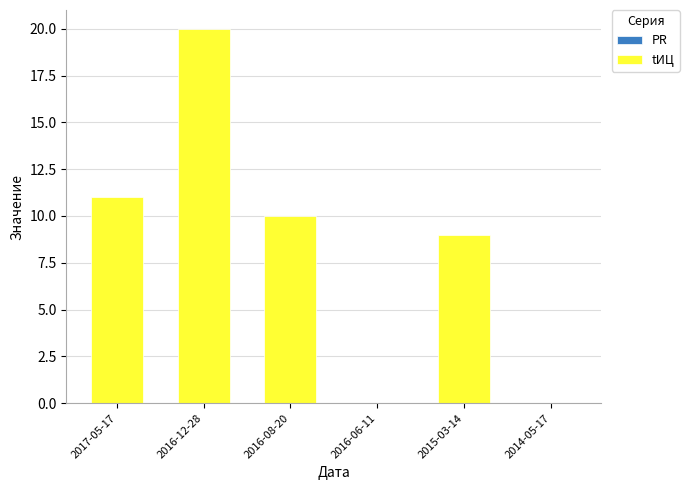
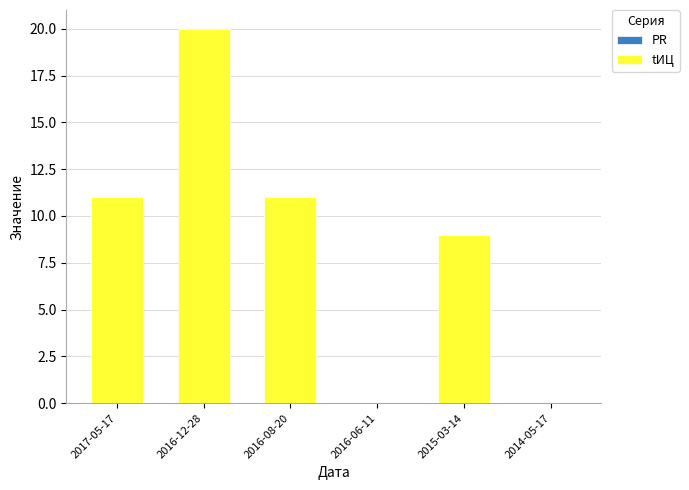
tИЦ, 2016-08-20: 10 -> 11
